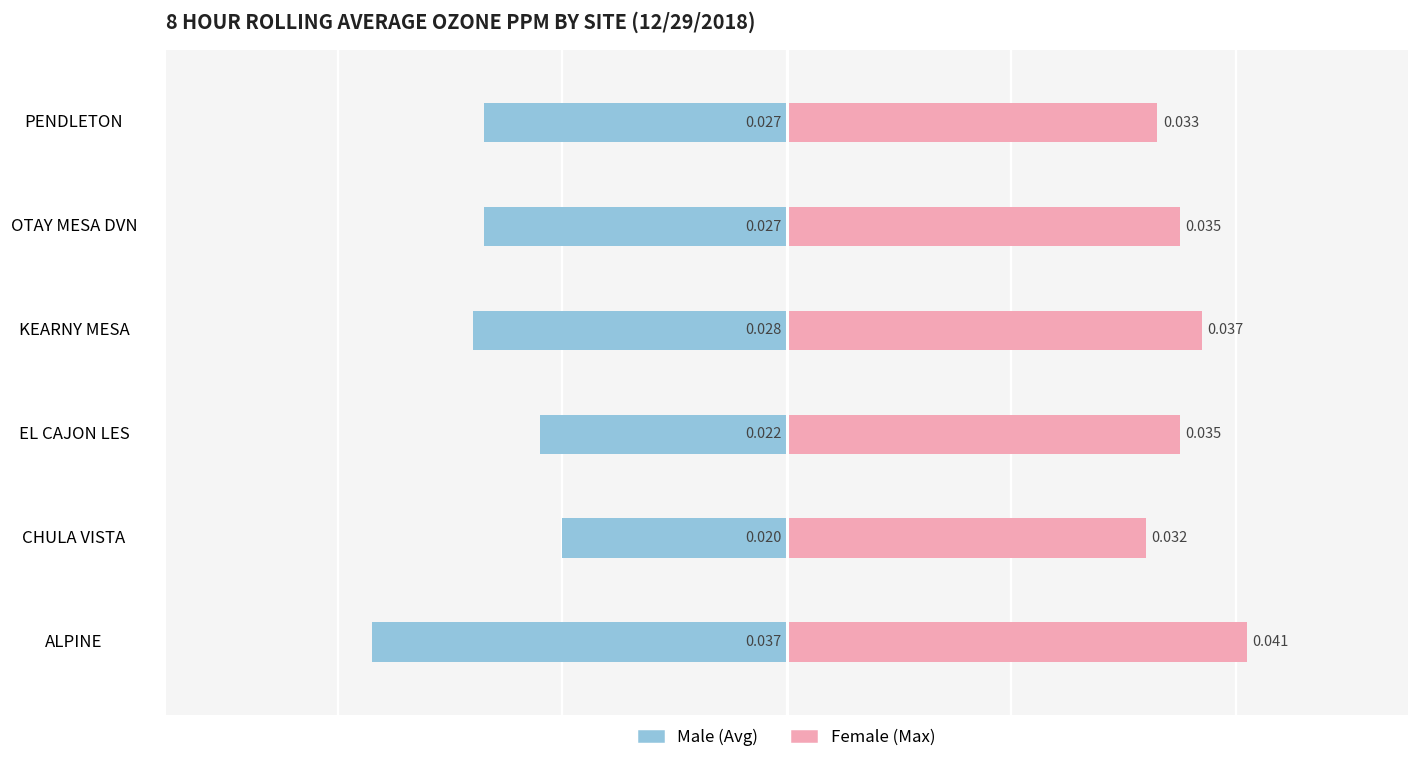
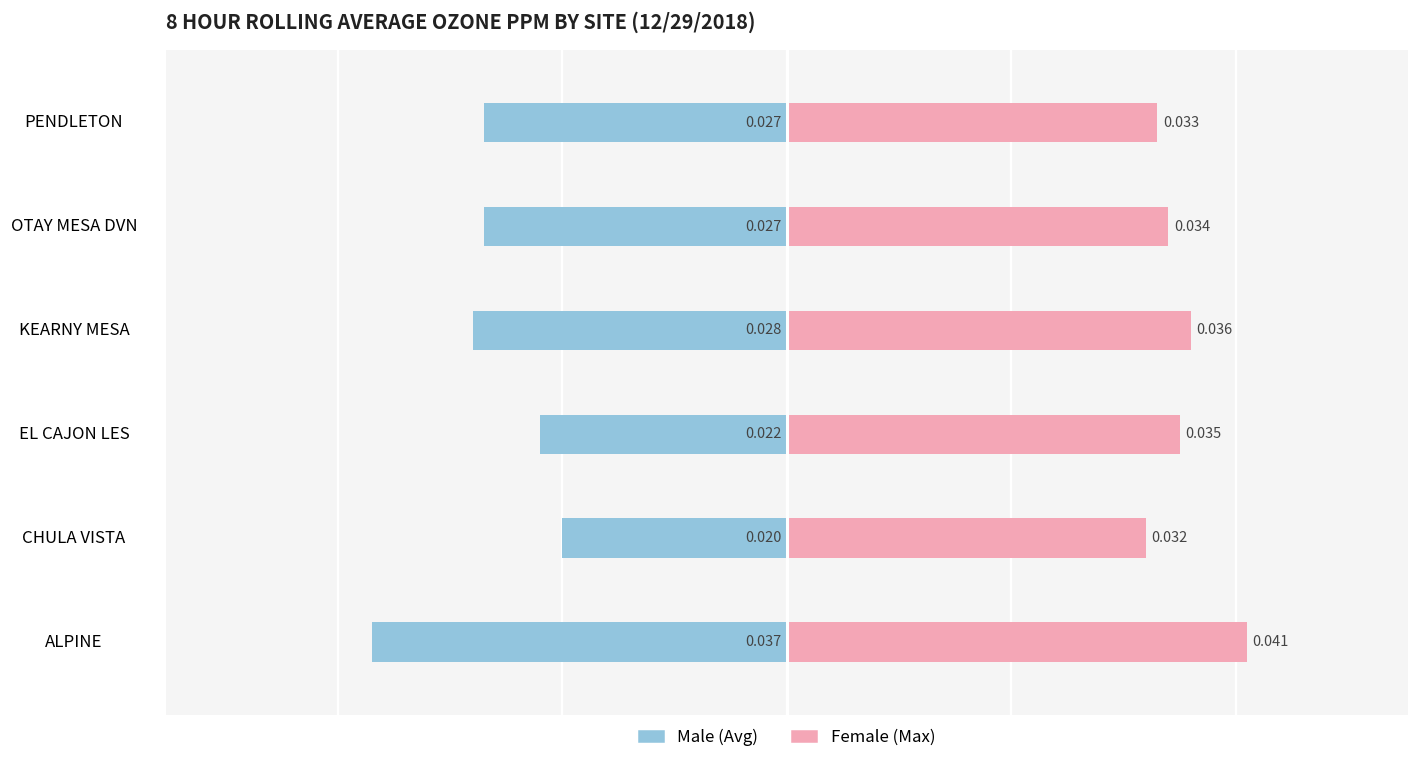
Female (Max), OTAY MESA DVN: 0.035 -> 0.034
Female (Max), KEARNY MESA: 0.037 -> 0.036
